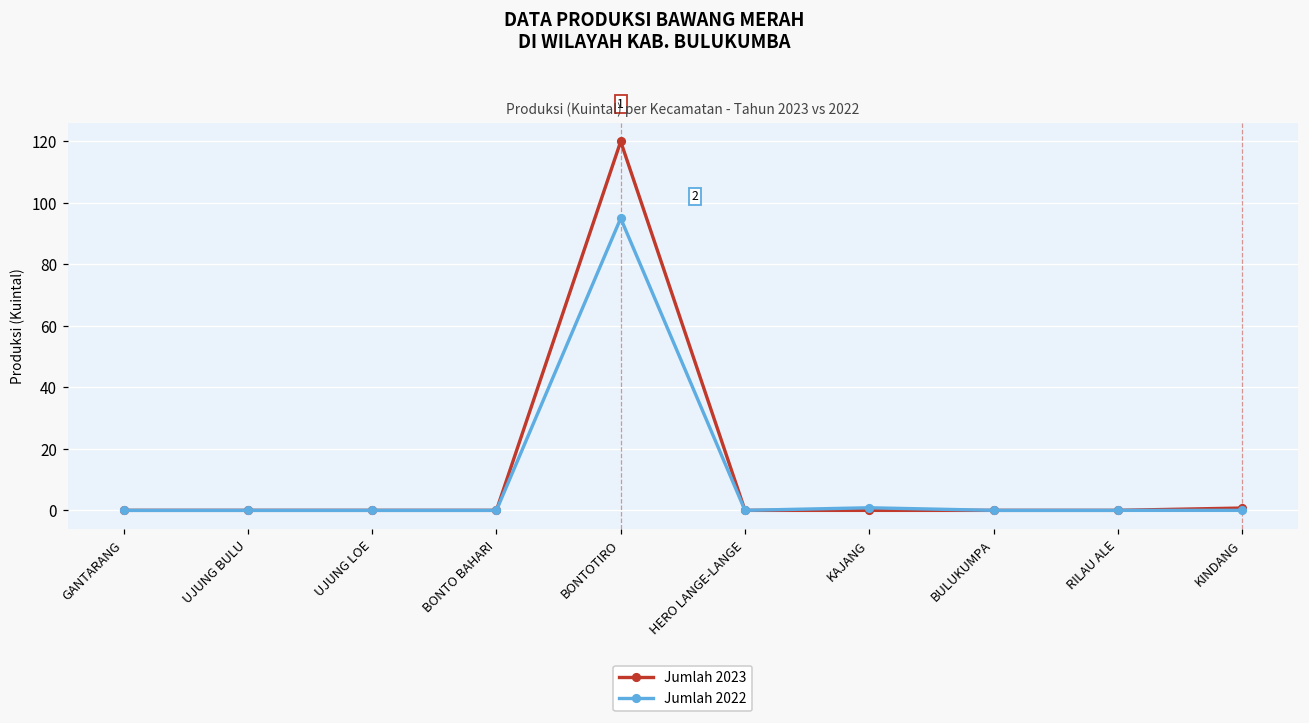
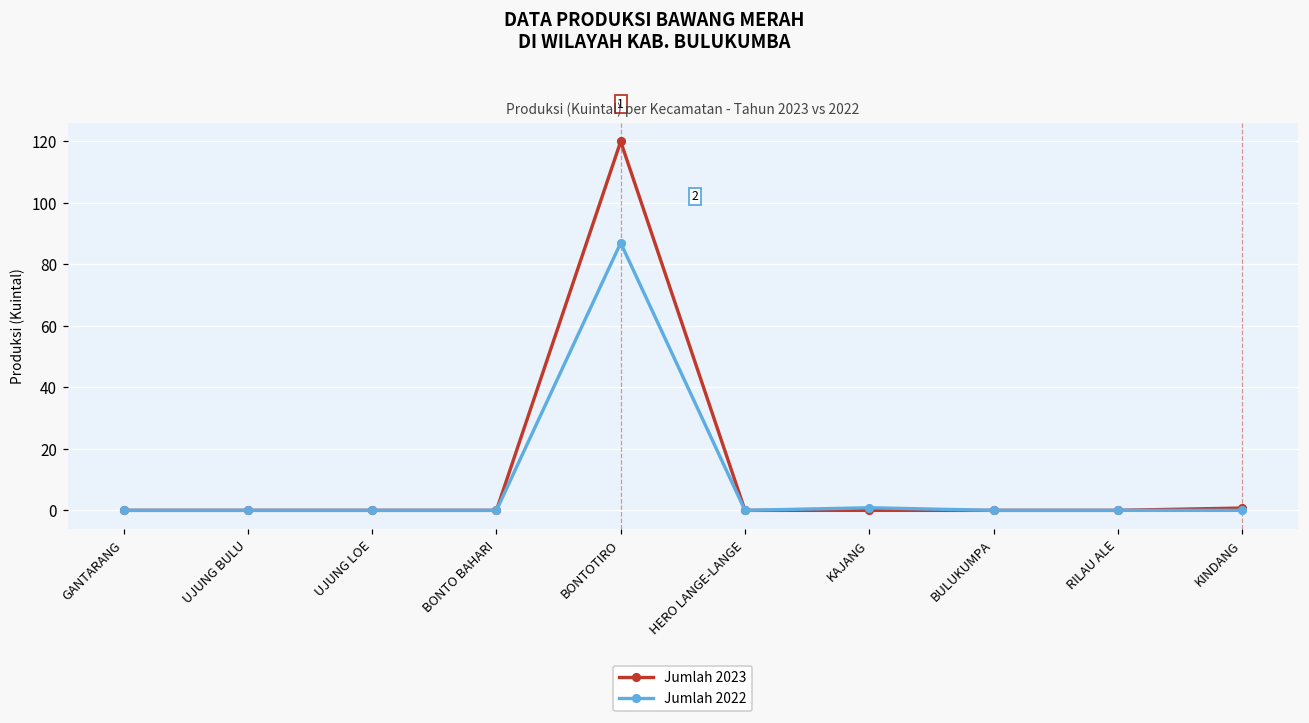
Jumlah 2022, BONTOTIRO: 95 -> 87
